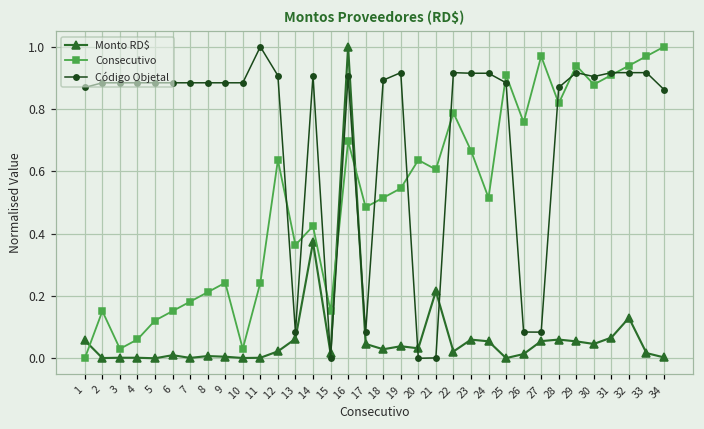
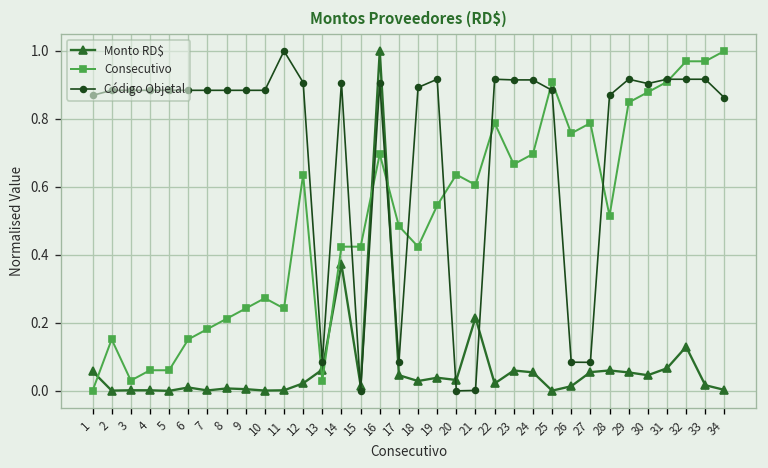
Consecutivo, 5: 0.12 -> 0.06
Consecutivo, 10: 0.03 -> 0.27
Consecutivo, 13: 0.36 -> 0.03
Consecutivo, 15: 0.15 -> 0.42
Consecutivo, 18: 0.52 -> 0.42
Consecutivo, 24: 0.52 -> 0.70
Consecutivo, 27: 0.97 -> 0.79
Consecutivo, 28: 0.82 -> 0.52
Consecutivo, 29: 0.94 -> 0.85
Consecutivo, 32: 0.94 -> 0.97
